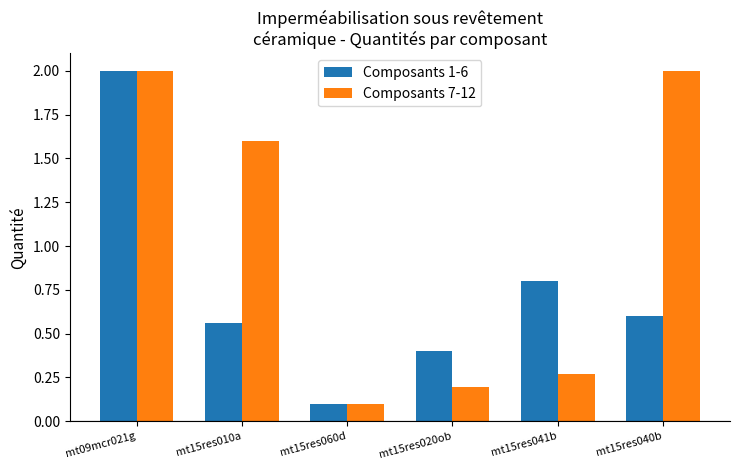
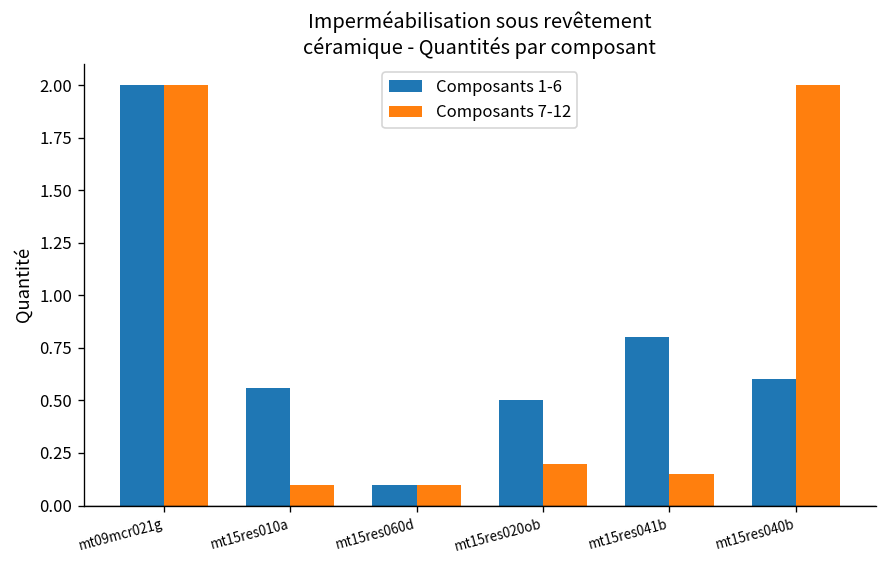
Composants 7-12, mt15res010a: 1.6 -> 0.1
Composants 1-6, mt15res020ob: 0.4 -> 0.5
Composants 7-12, mt15res041b: 0.27 -> 0.15
